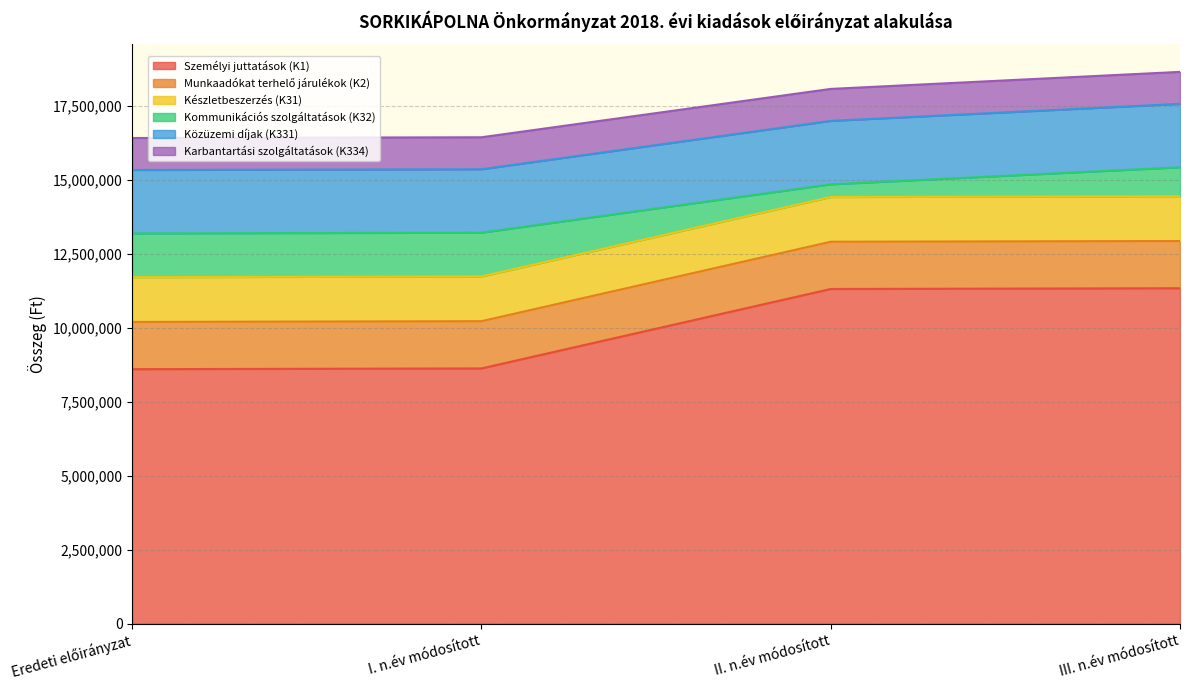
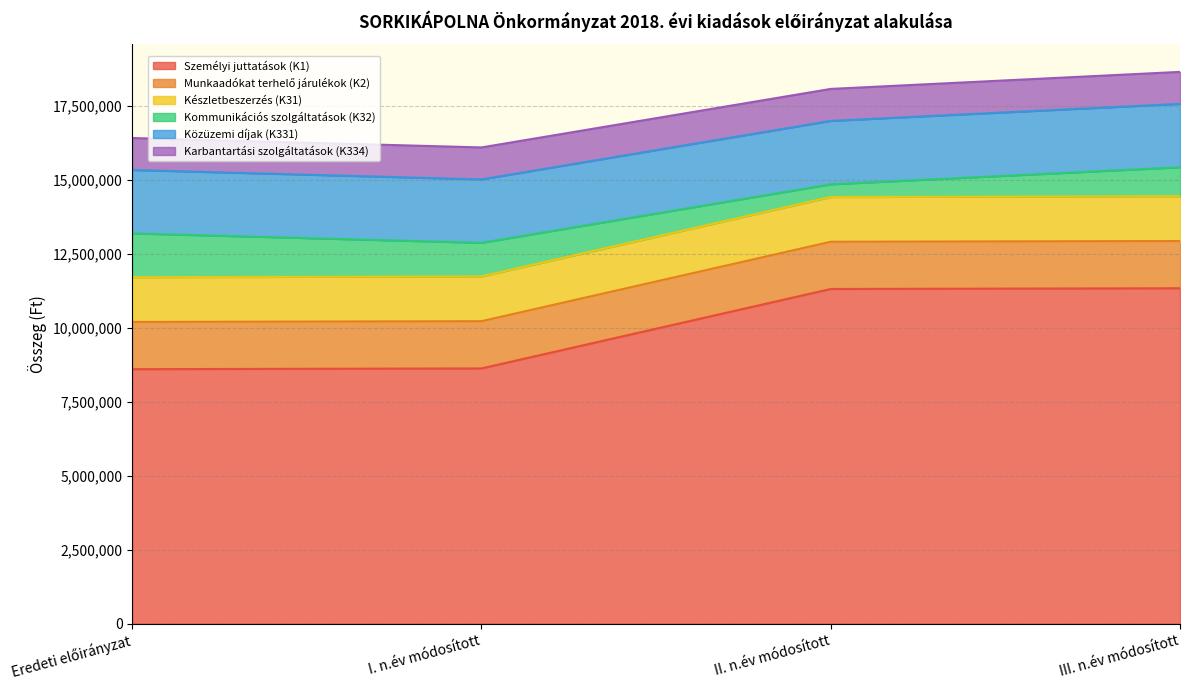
Kommunikációs szolgáltatások (K32), I. n.év módosított: 1,500,000 -> 1,100,000
